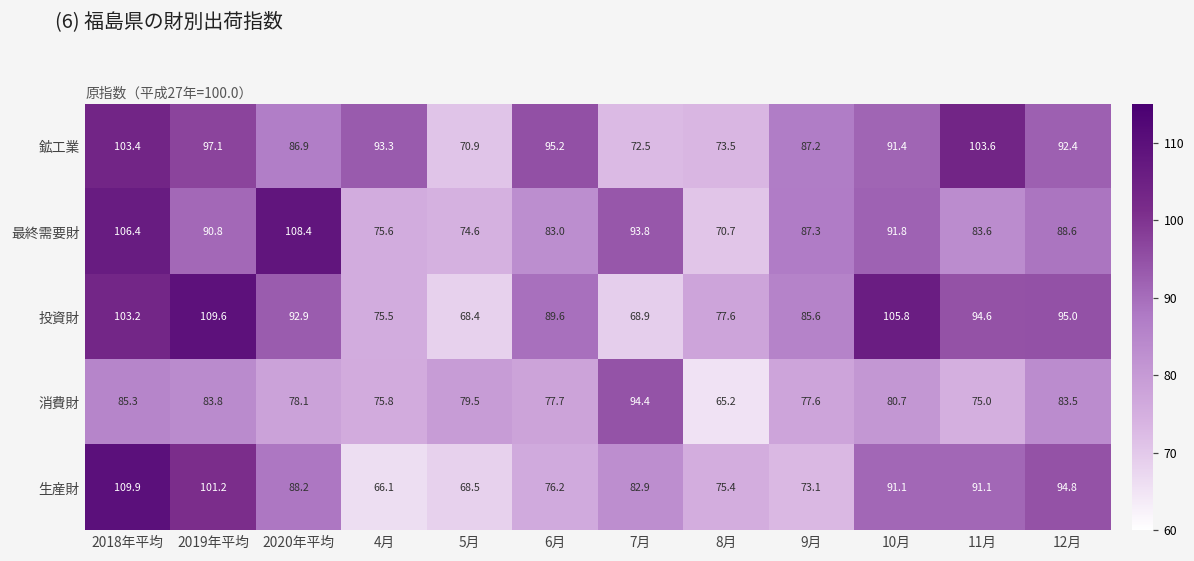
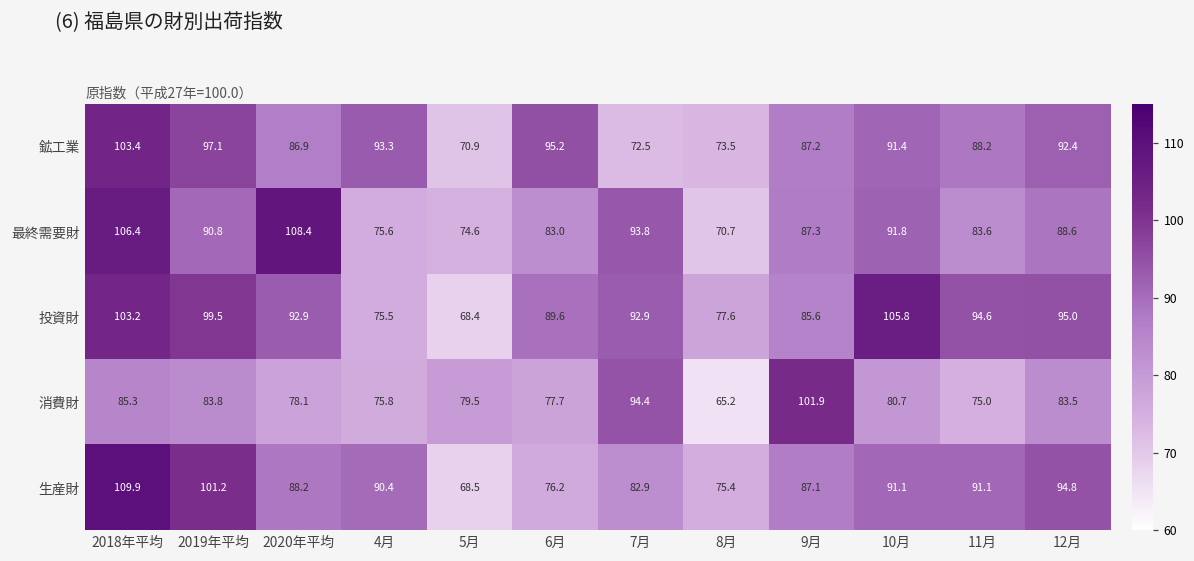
鉱工業, 11月: 103.6 -> 88.2
投資財, 2019年平均: 109.6 -> 99.5
投資財, 7月: 68.9 -> 92.9
消費財, 9月: 77.6 -> 101.9
生産財, 4月: 66.1 -> 90.4
生産財, 9月: 73.1 -> 87.1
